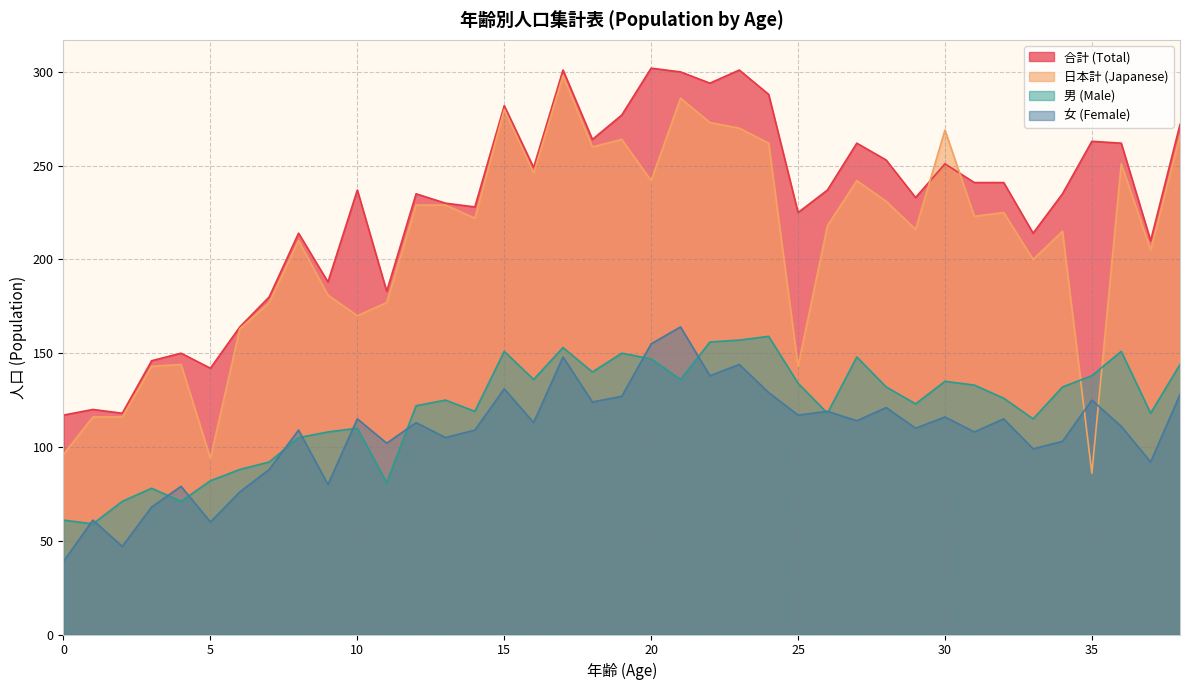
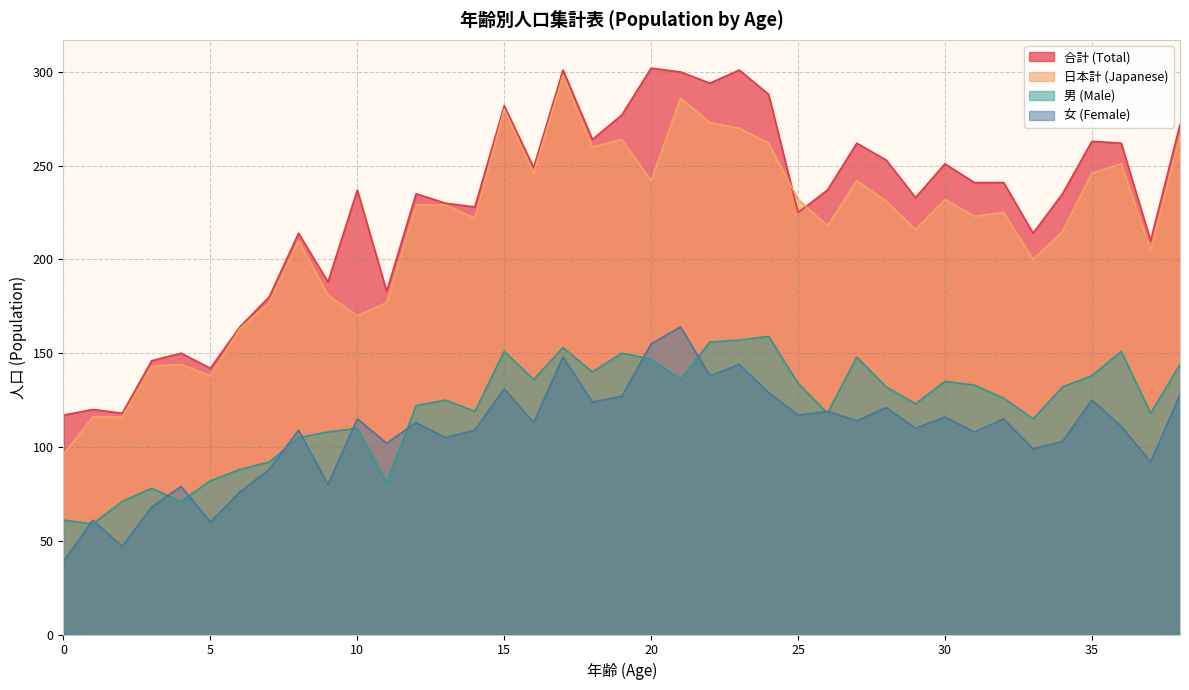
日本計 (Japanese), 5: 94 -> 138
日本計 (Japanese), 25: 143 -> 232
日本計 (Japanese), 30: 269 -> 232
日本計 (Japanese), 35: 86 -> 246
